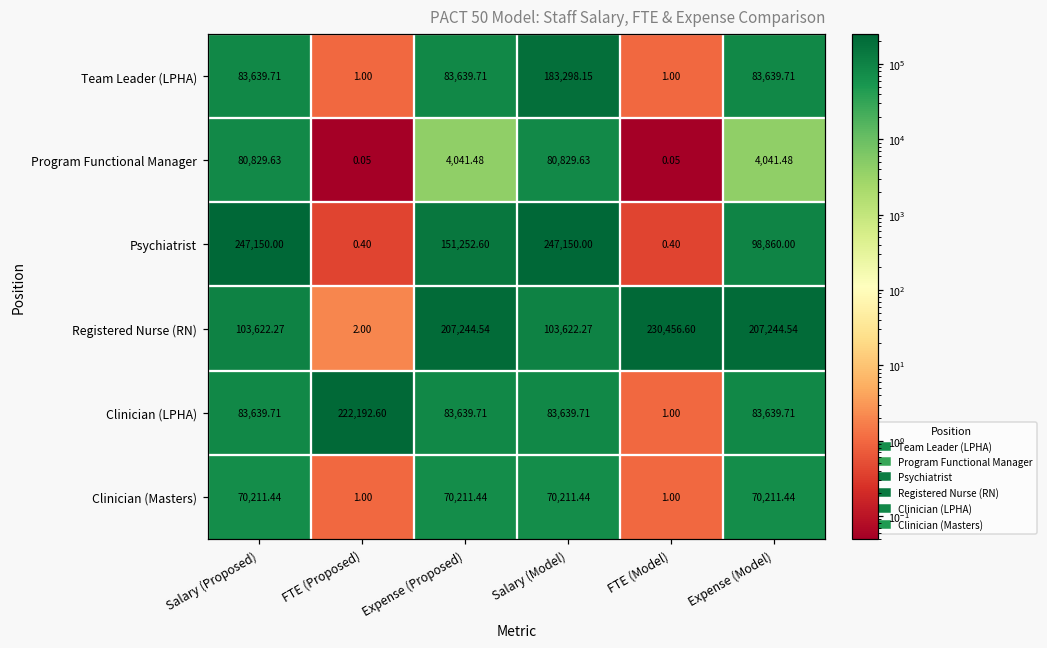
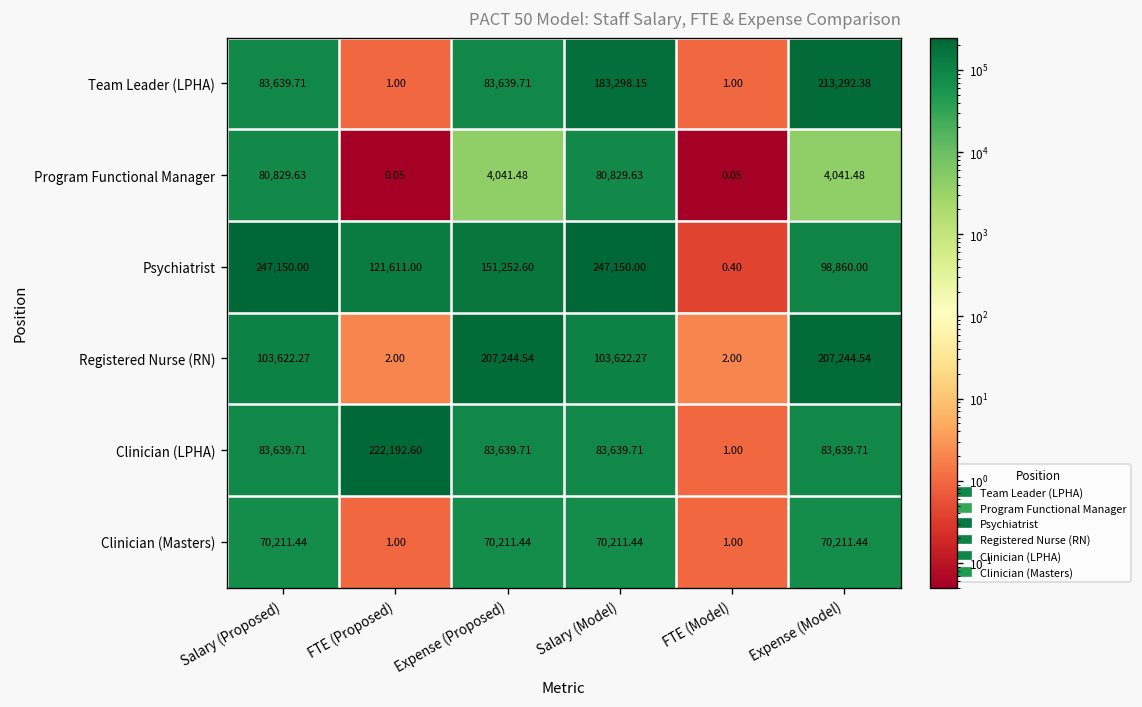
Team Leader (LPHA), Expense (Model): 83,639.71 -> 213,292.38
Psychiatrist, FTE (Proposed): 0.40 -> 121,611.00
Registered Nurse (RN), FTE (Model): 230,456.60 -> 2.00
